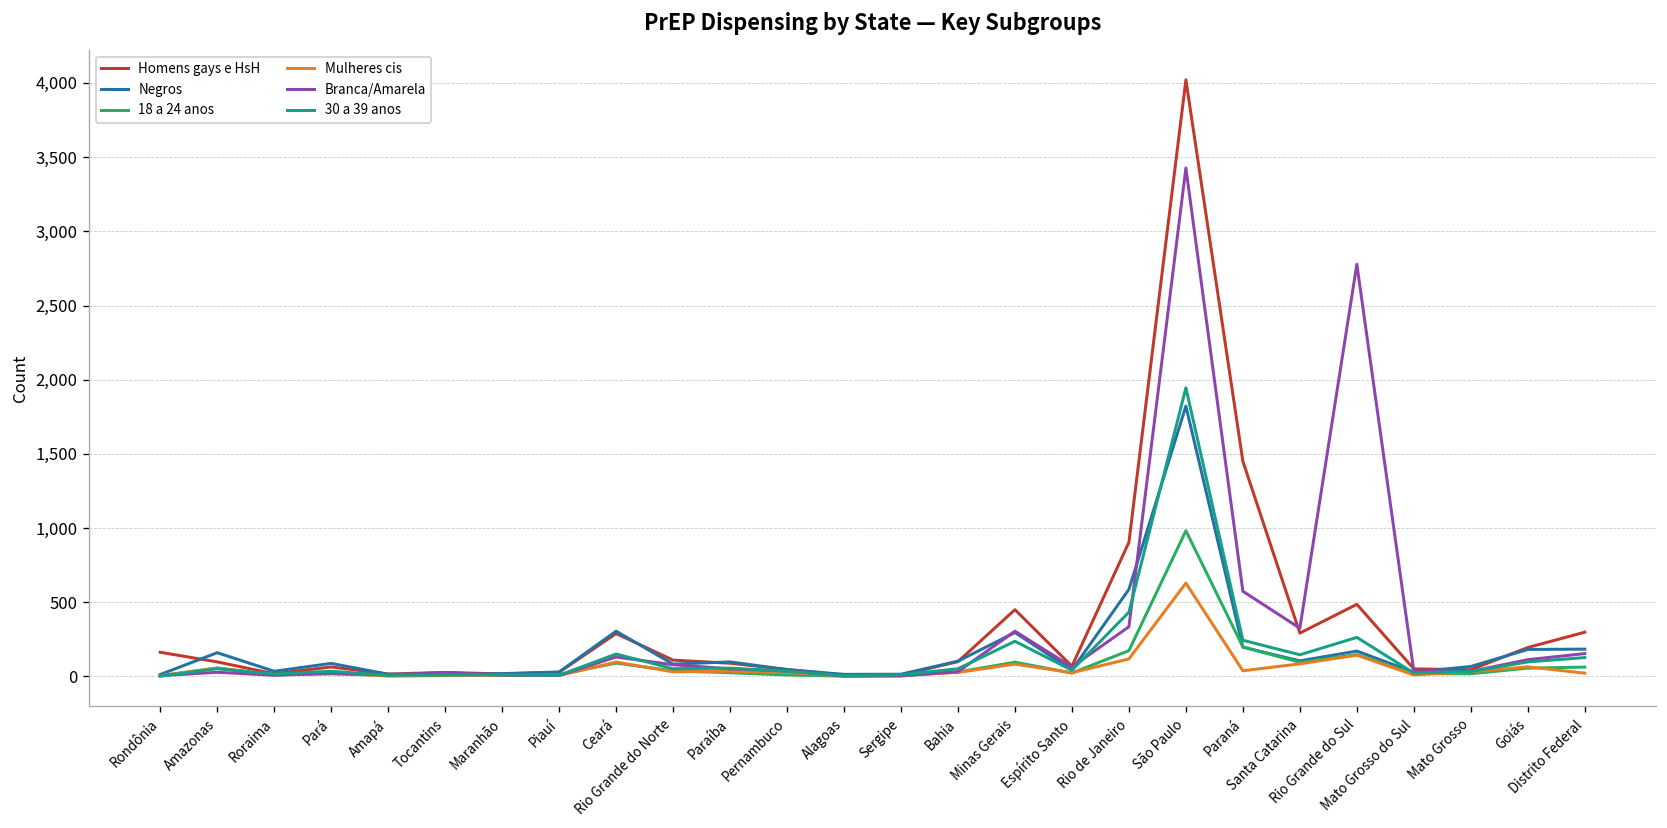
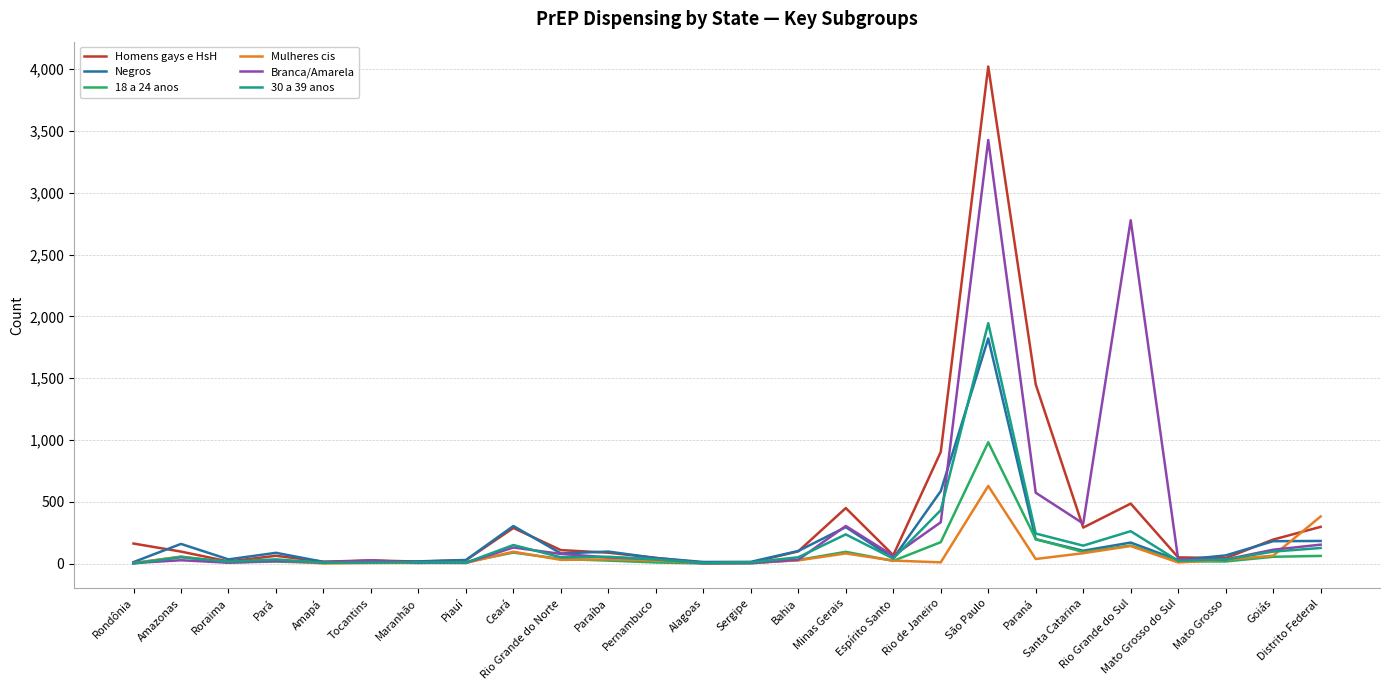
Mulheres cis, Rio de Janeiro: 120 -> 10
Mulheres cis, Distrito Federal: 20 -> 380
